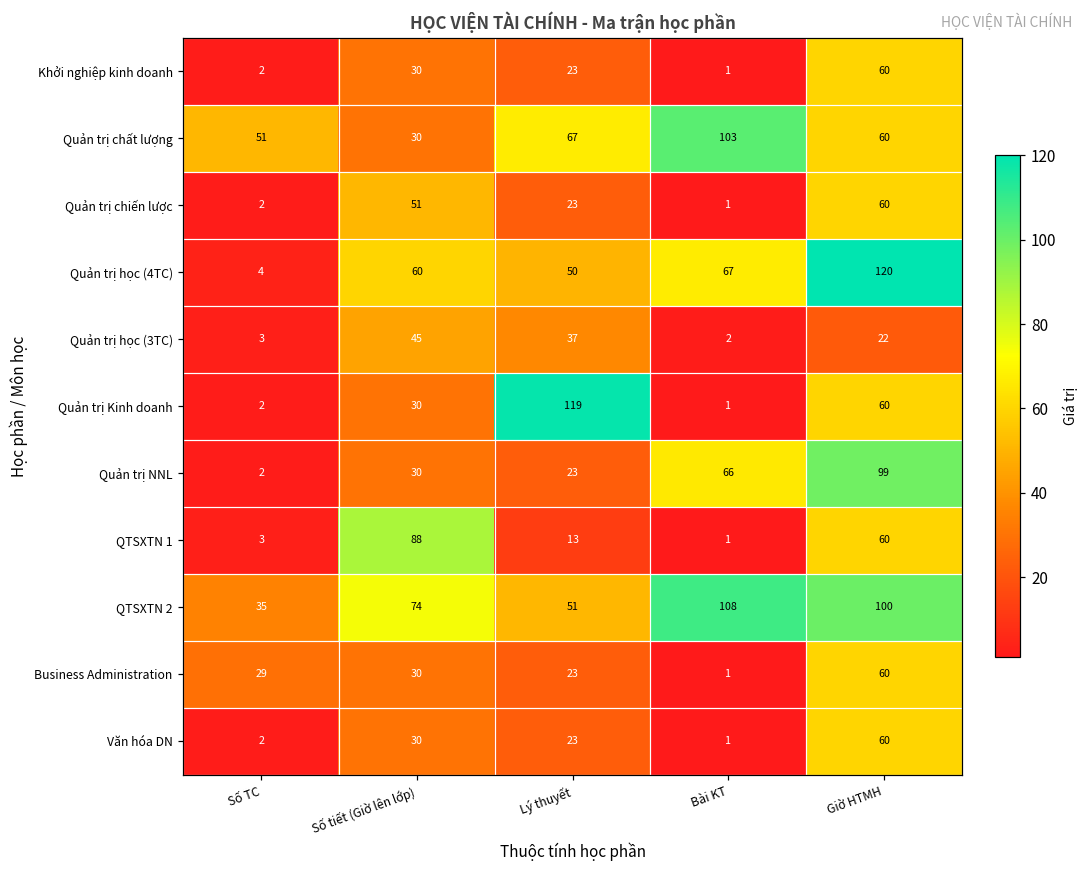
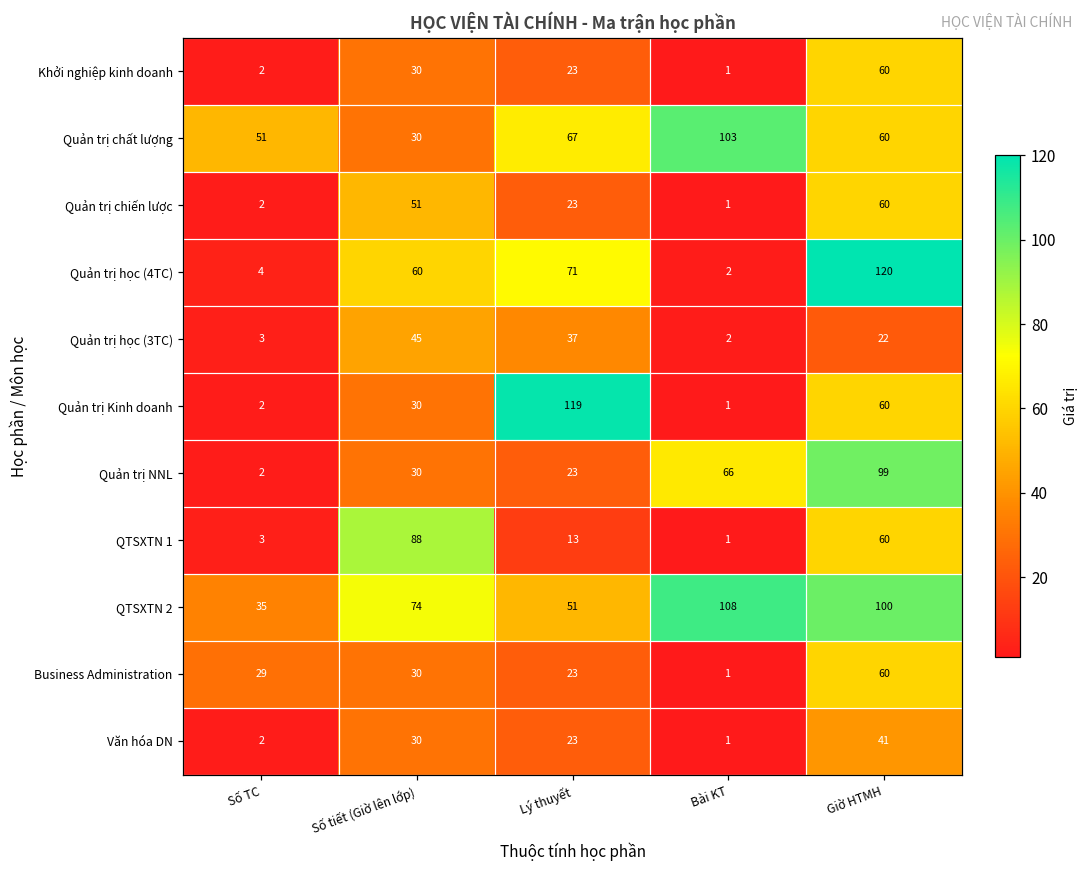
Quản trị học (4TC), Lý thuyết: 50 -> 71
Quản trị học (4TC), Bài KT: 67 -> 2
Văn hóa DN, Giờ HTMH: 60 -> 41
